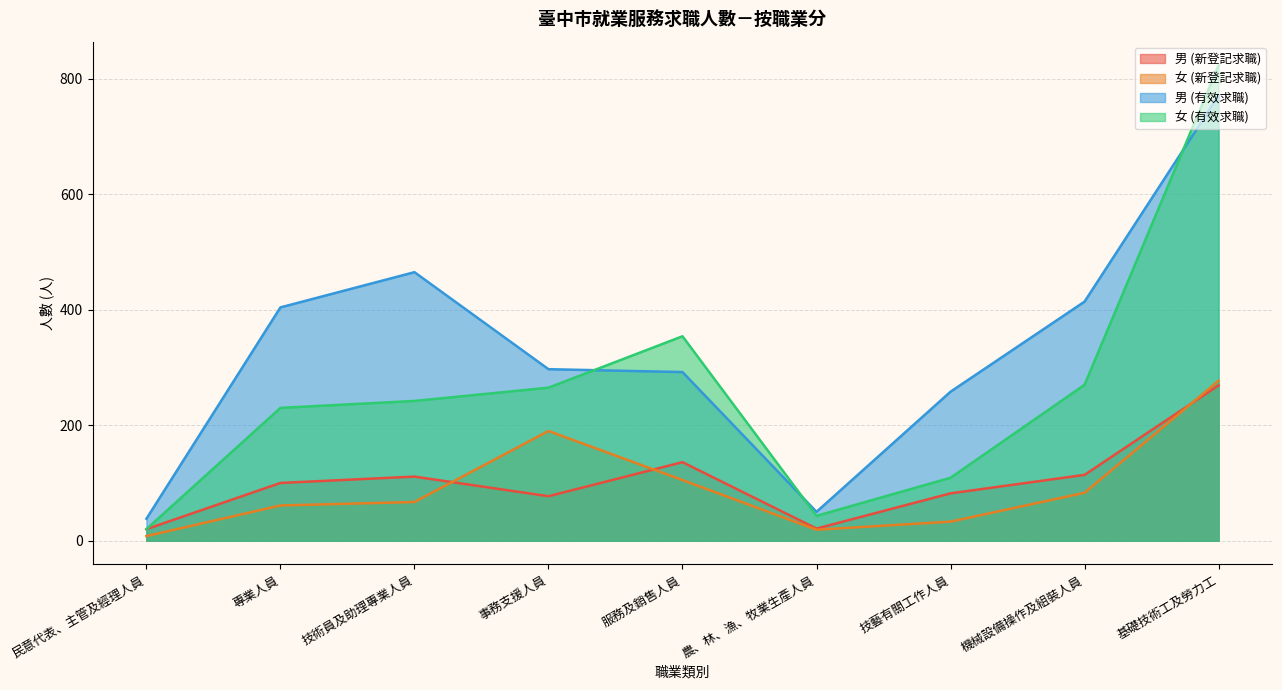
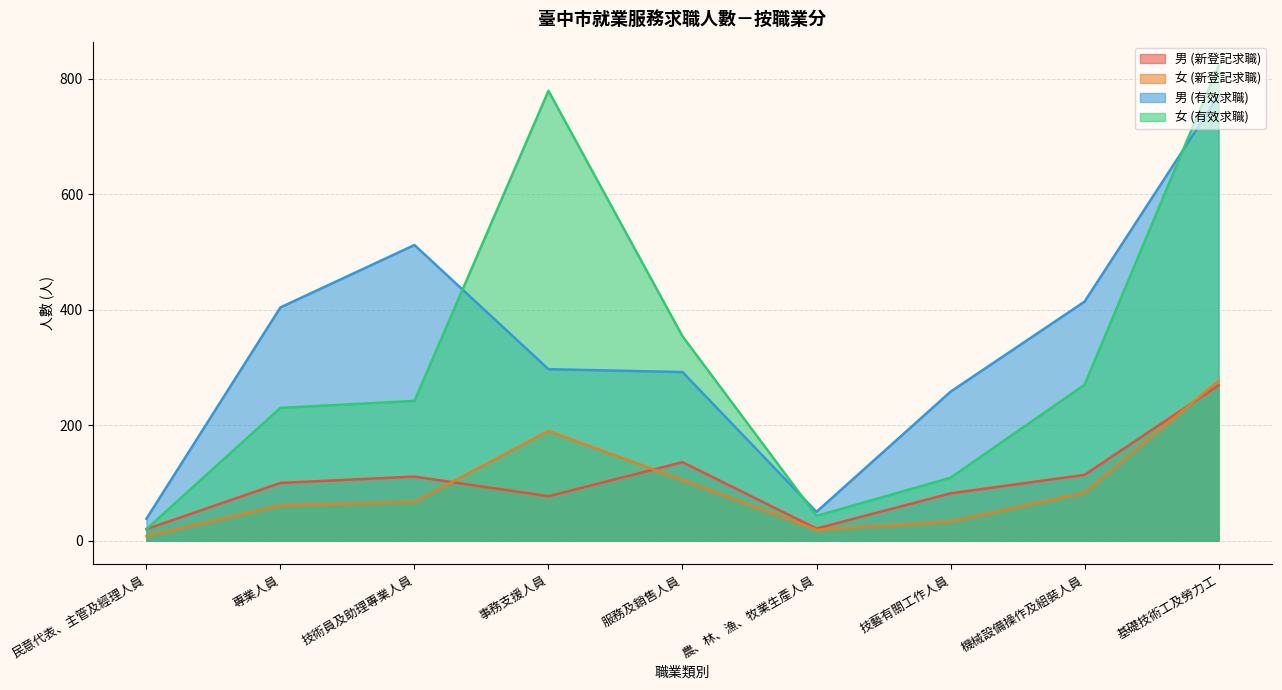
男 (有效求職), 技術員及助理專業人員: 470 -> 510
女 (有效求職), 事務支援人員: 270 -> 780
